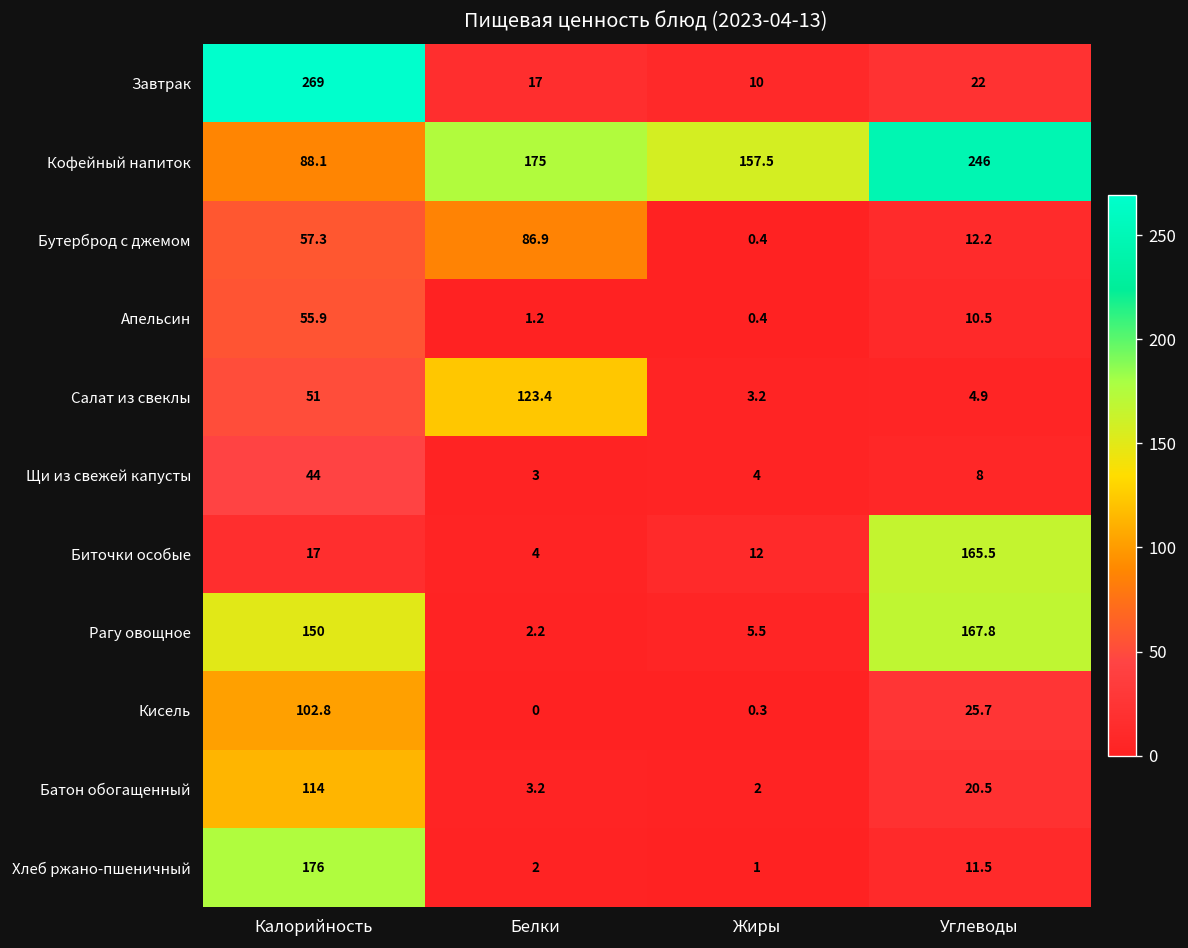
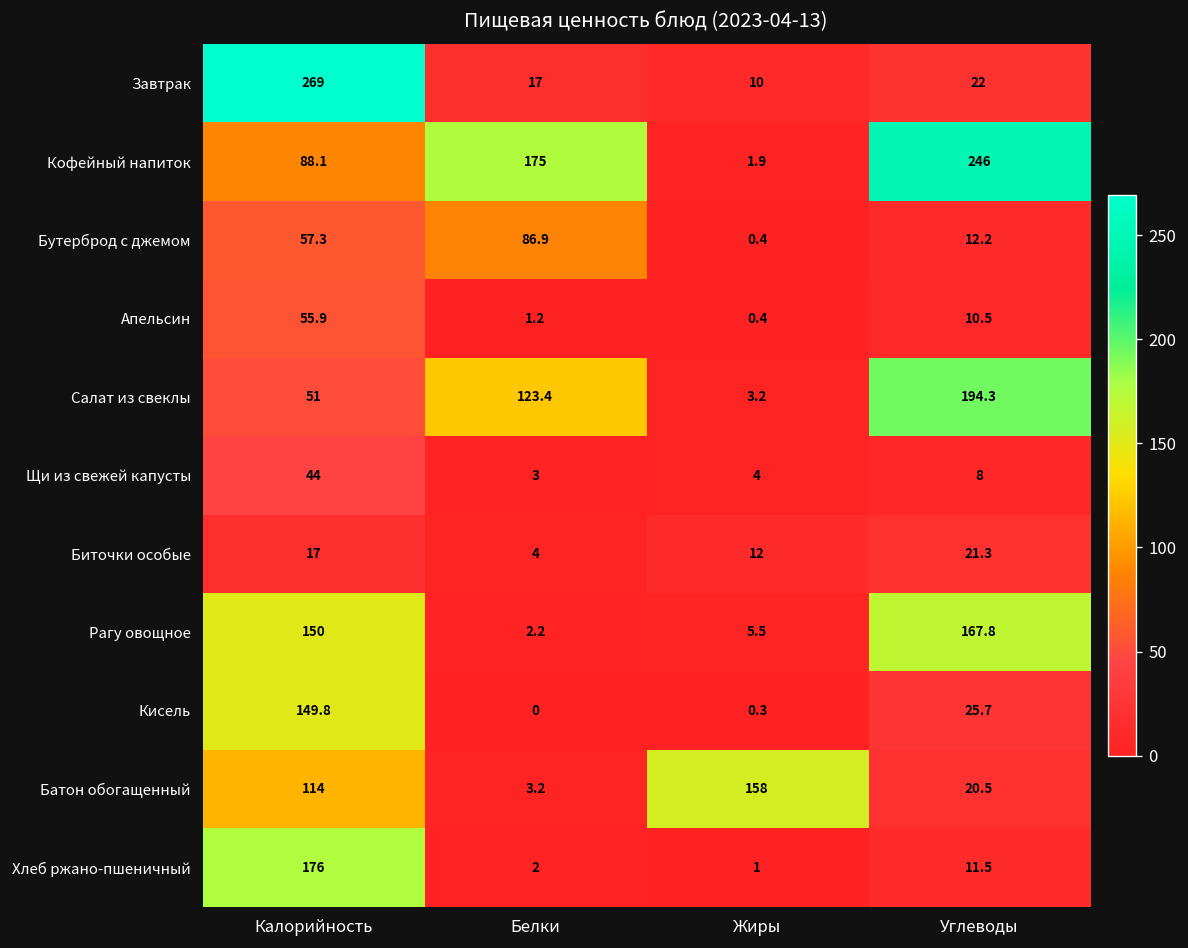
Кофейный напиток, Жиры: 157.5 -> 1.9
Салат из свеклы, Углеводы: 4.9 -> 194.3
Биточки особые, Углеводы: 165.5 -> 21.3
Кисель, Калорийность: 102.8 -> 149.8
Батон обогащенный, Жиры: 2 -> 158
